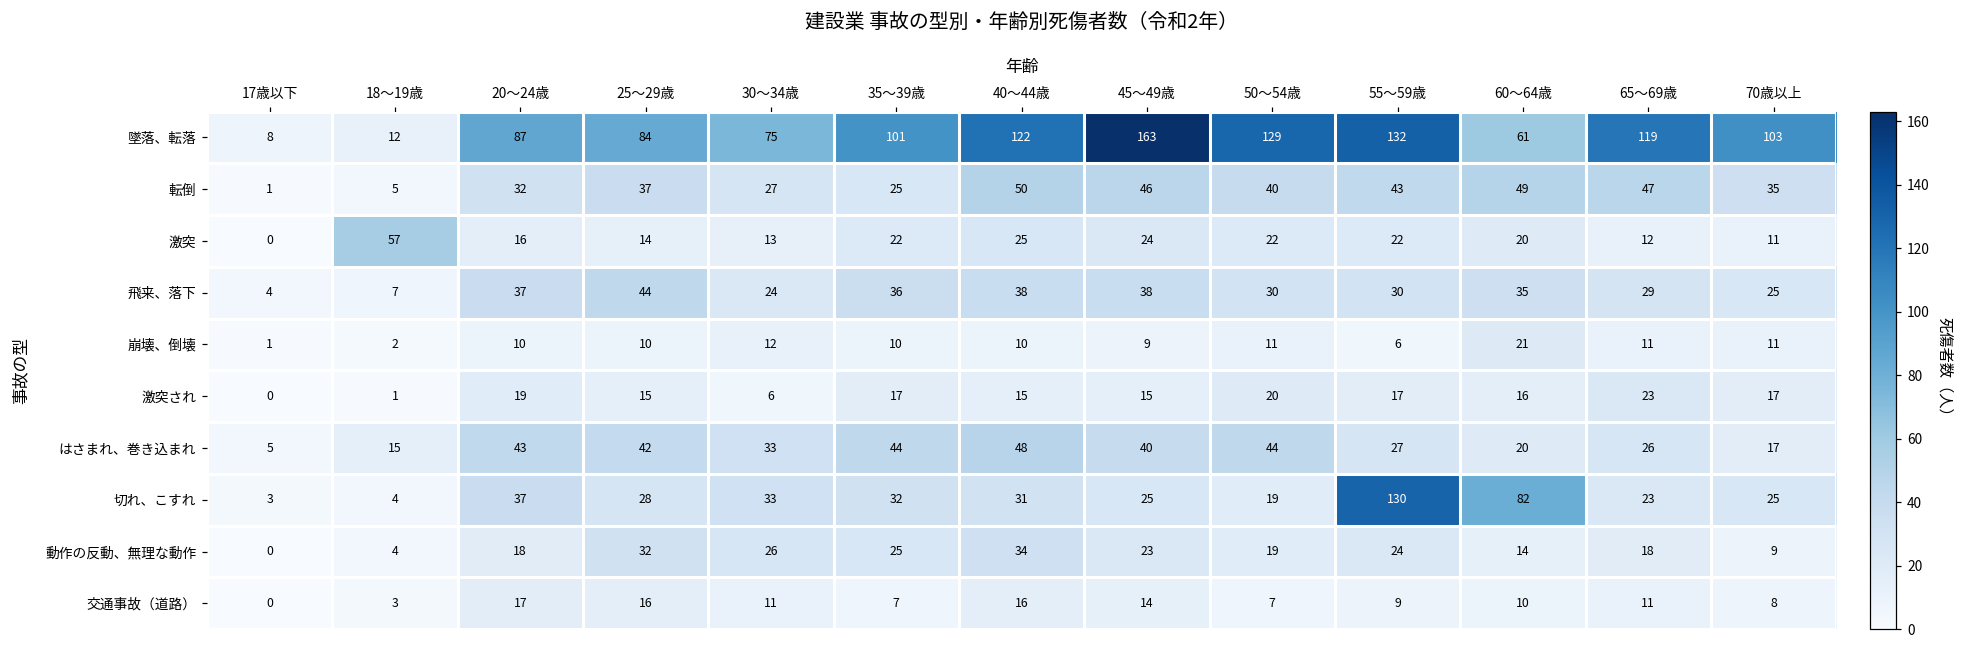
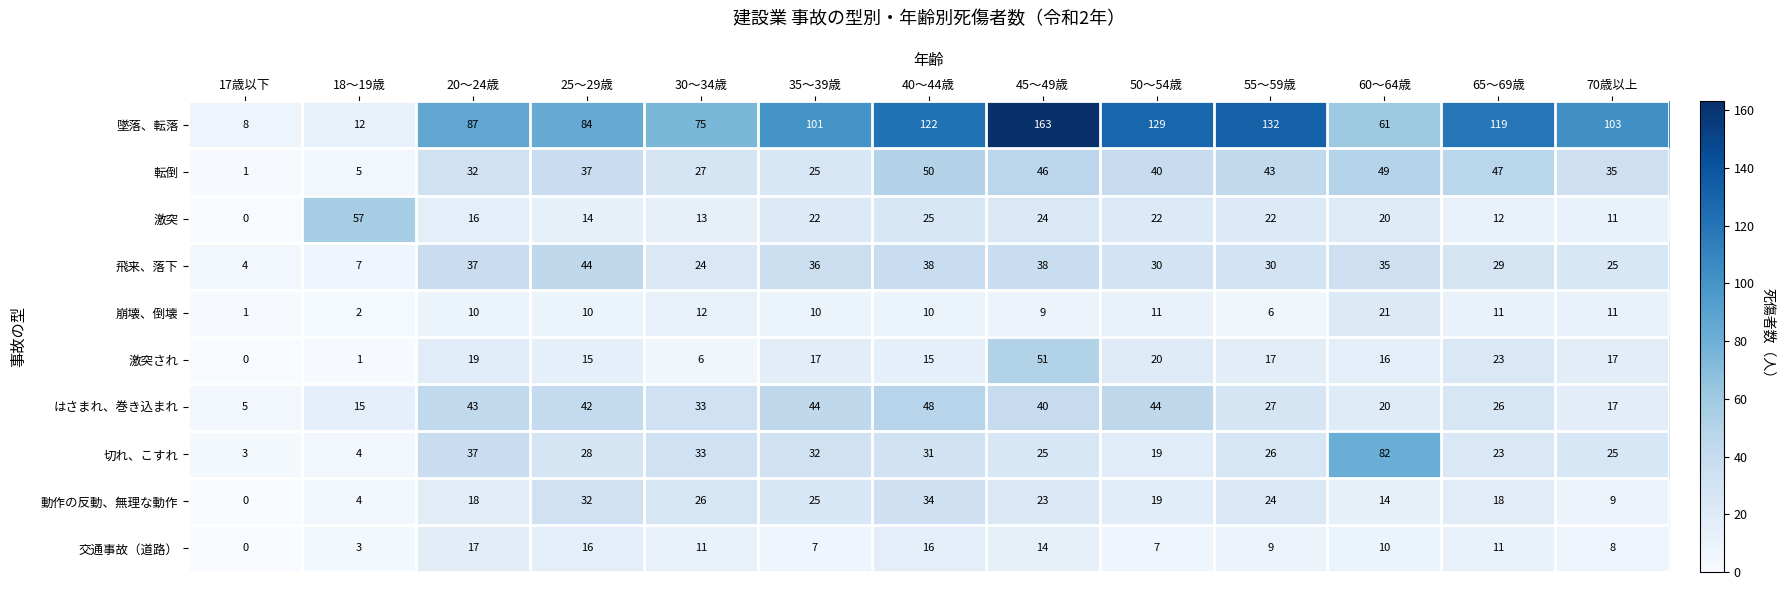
激突され, 45～49歳: 15 -> 51
切れ、こすれ, 55～59歳: 130 -> 26
